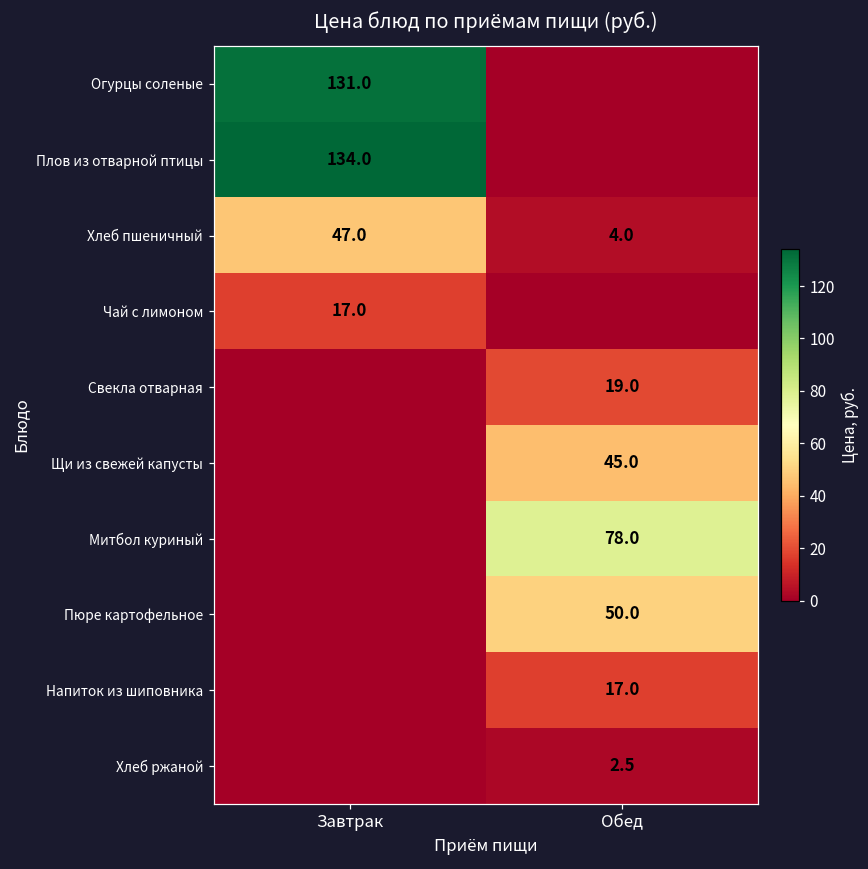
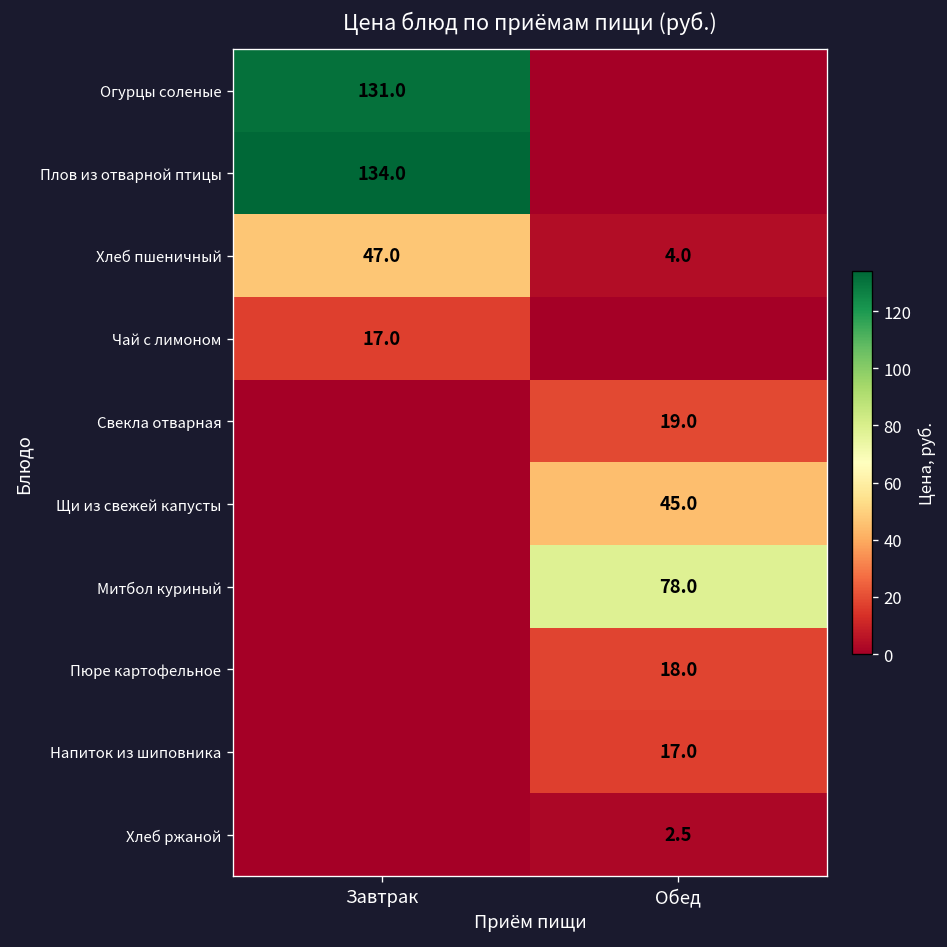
Пюре картофельное, Обед: 50.0 -> 18.0
